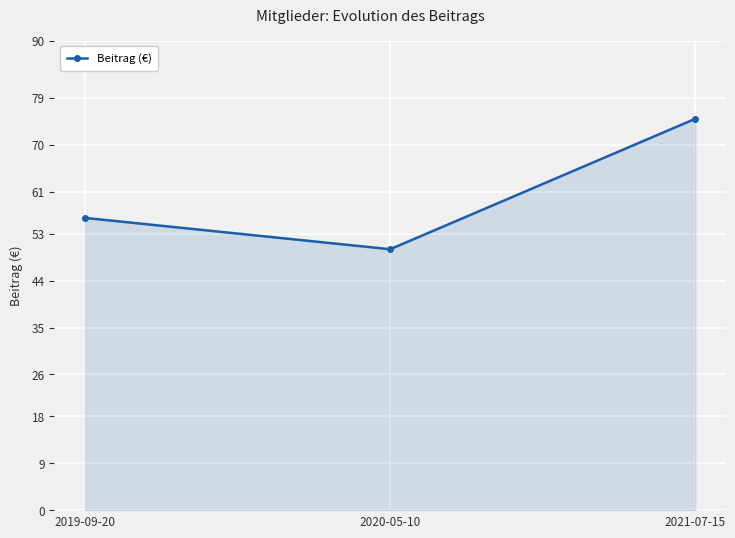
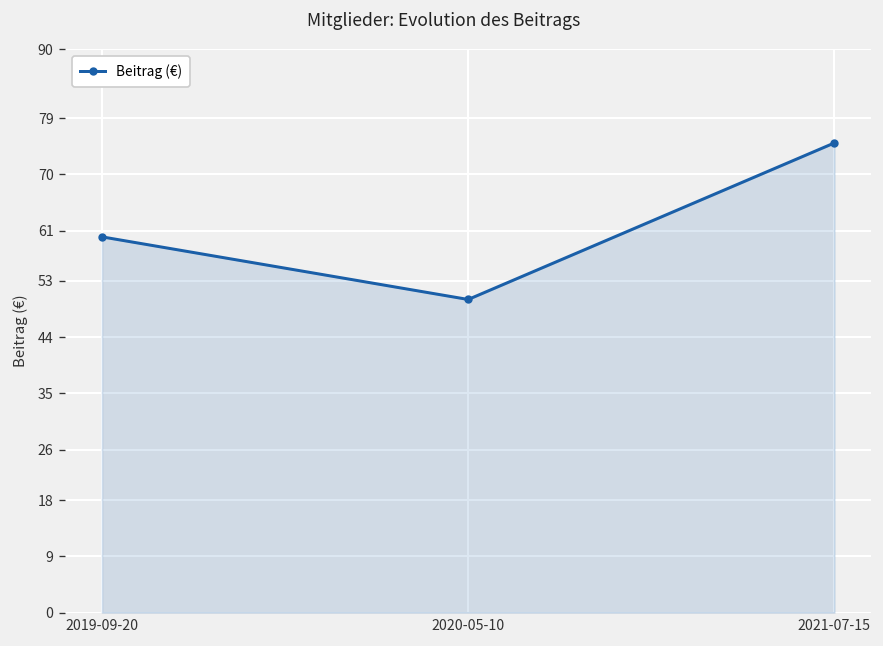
2019-09-20: 56 -> 60
